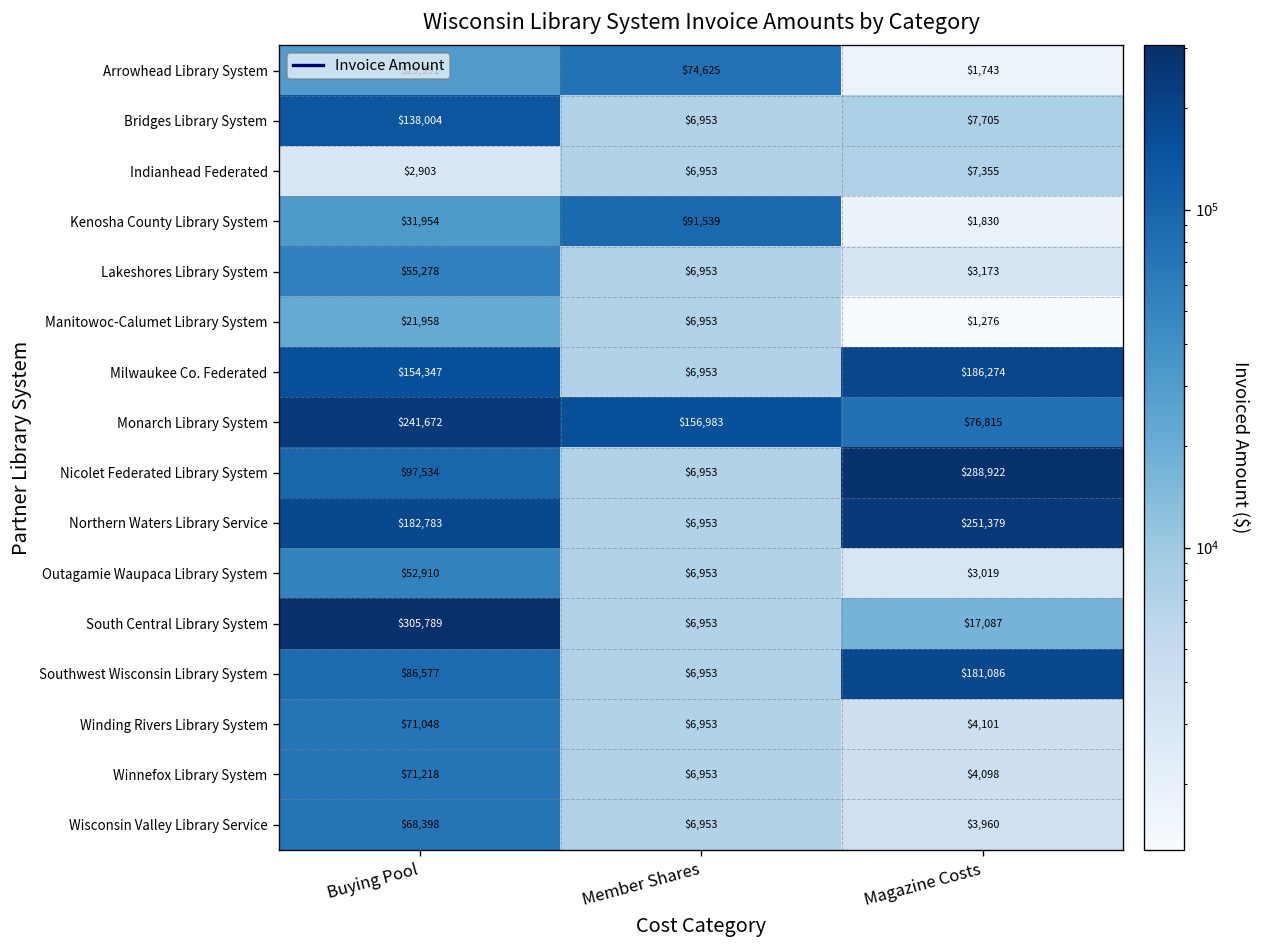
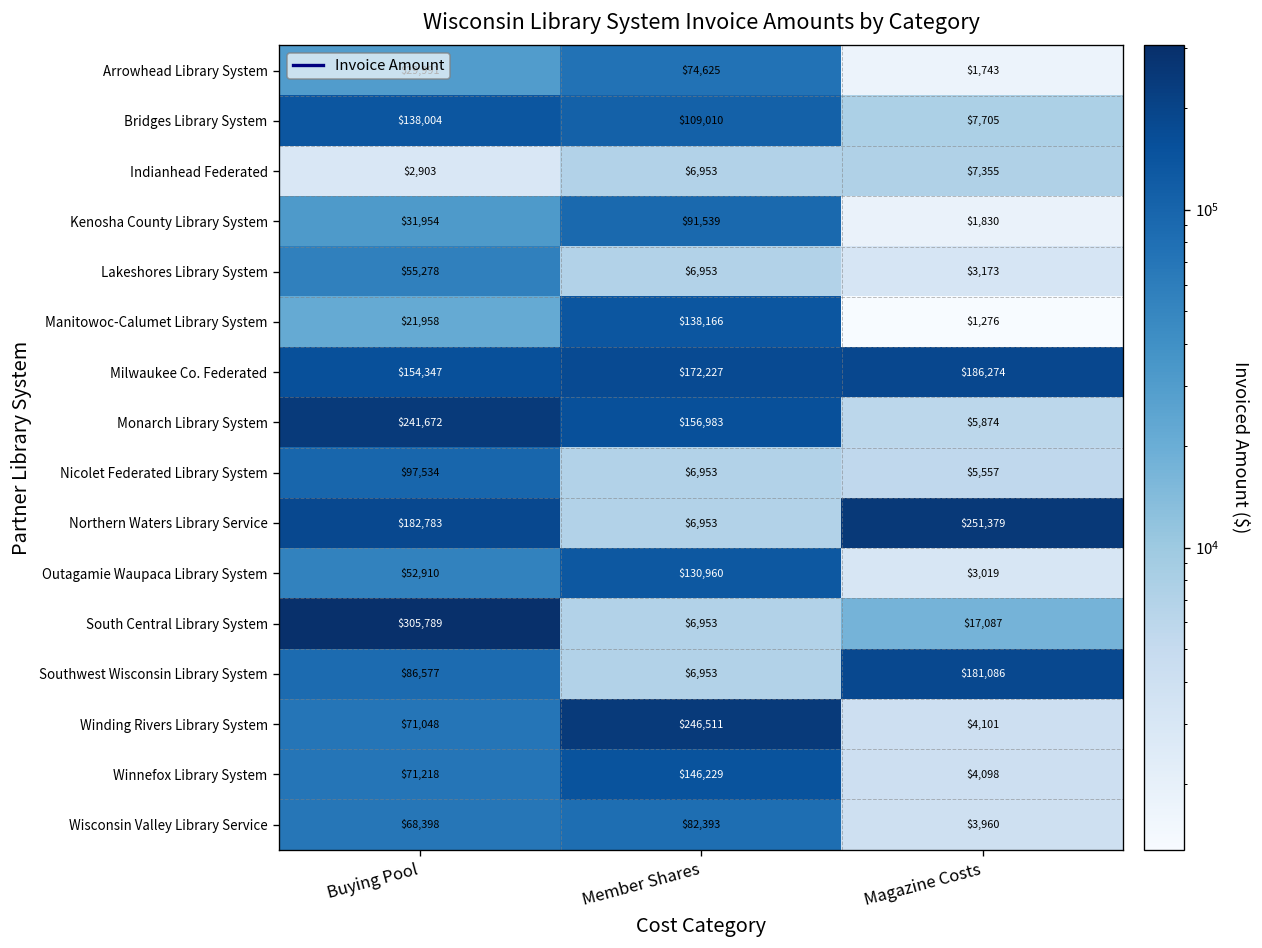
Bridges Library System, Member Shares: $6,953 -> $109,010
Manitowoc-Calumet Library System, Member Shares: $6,953 -> $138,166
Milwaukee Co. Federated, Member Shares: $6,953 -> $172,227
Monarch Library System, Magazine Costs: $76,815 -> $5,874
Nicolet Federated Library System, Magazine Costs: $288,922 -> $5,557
Outagamie Waupaca Library System, Member Shares: $6,953 -> $130,960
Winding Rivers Library System, Member Shares: $6,953 -> $246,511
Winnefox Library System, Member Shares: $6,953 -> $146,229
Wisconsin Valley Library Service, Member Shares: $6,953 -> $82,393
